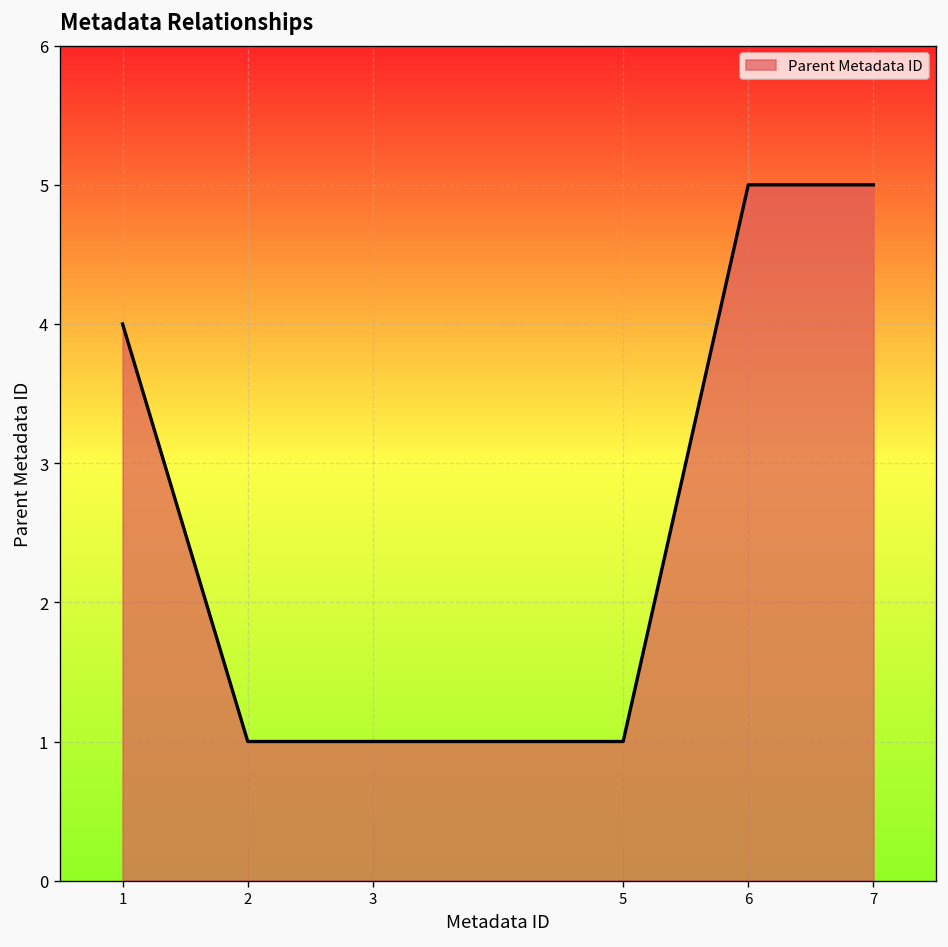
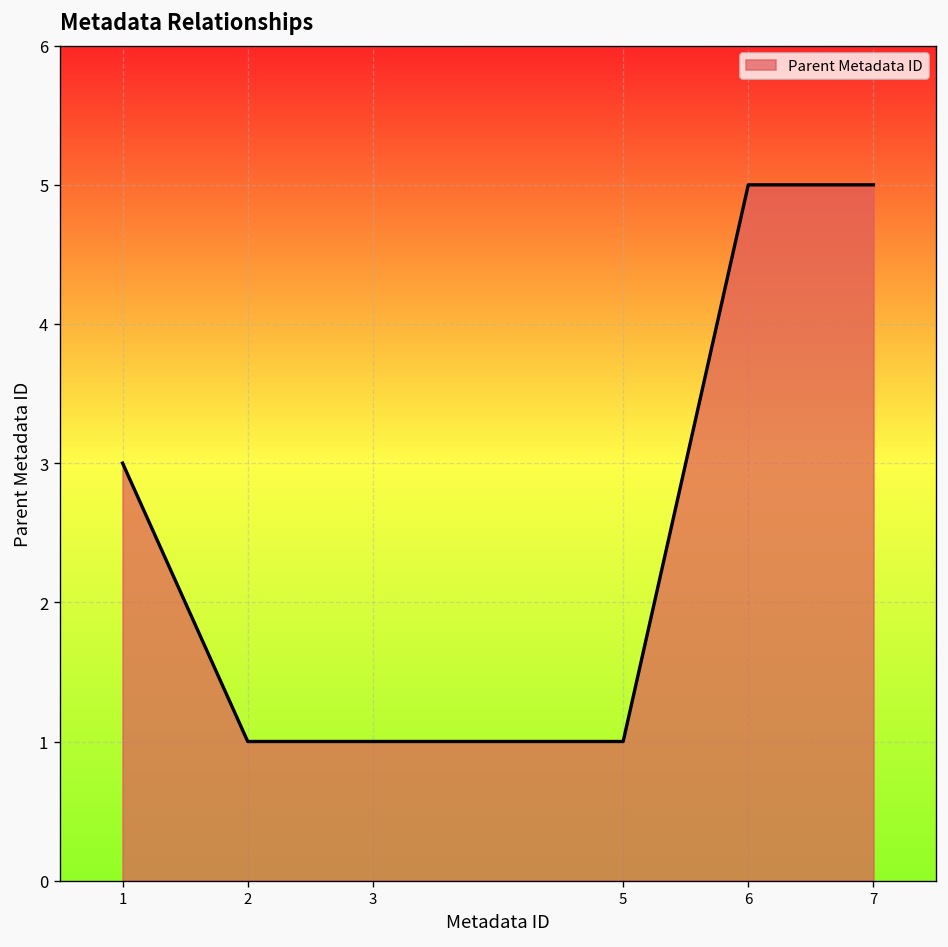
1: 4 -> 3
